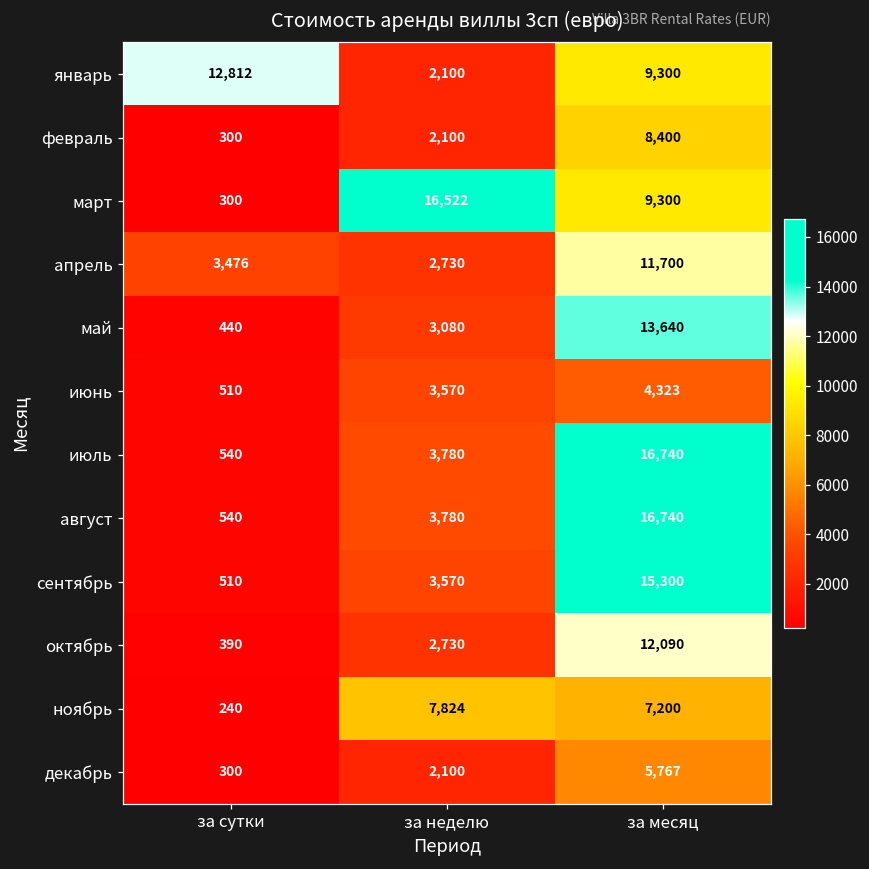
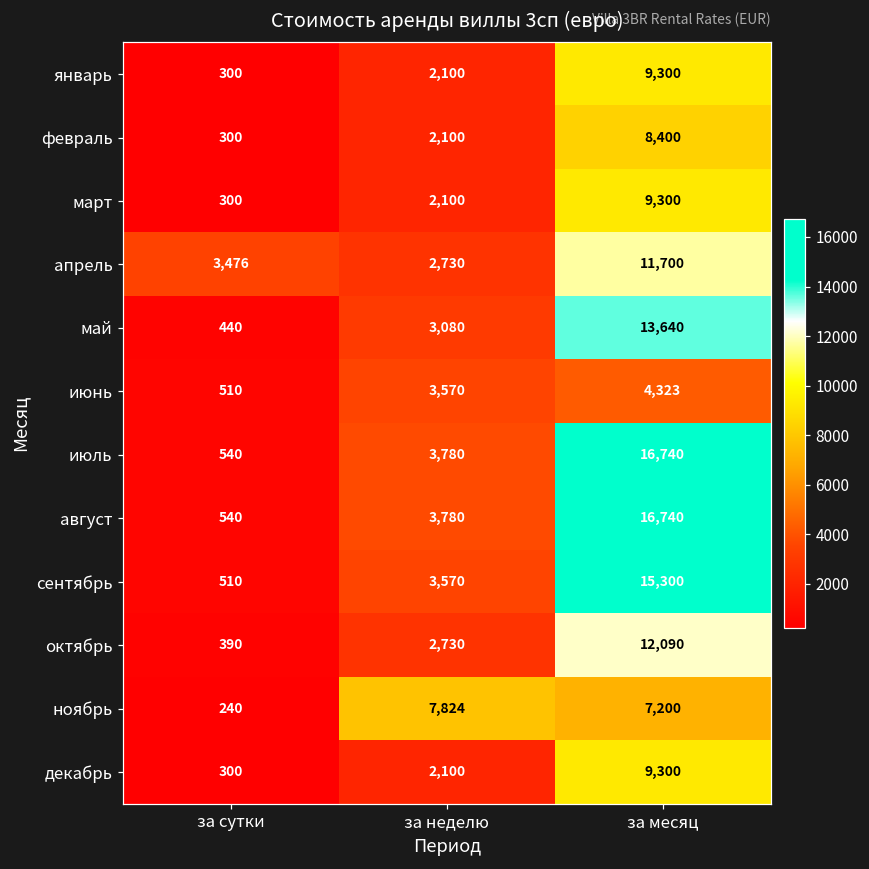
январь, за сутки: 12,812 -> 300
март, за неделю: 16,522 -> 2,100
декабрь, за месяц: 5,767 -> 9,300
